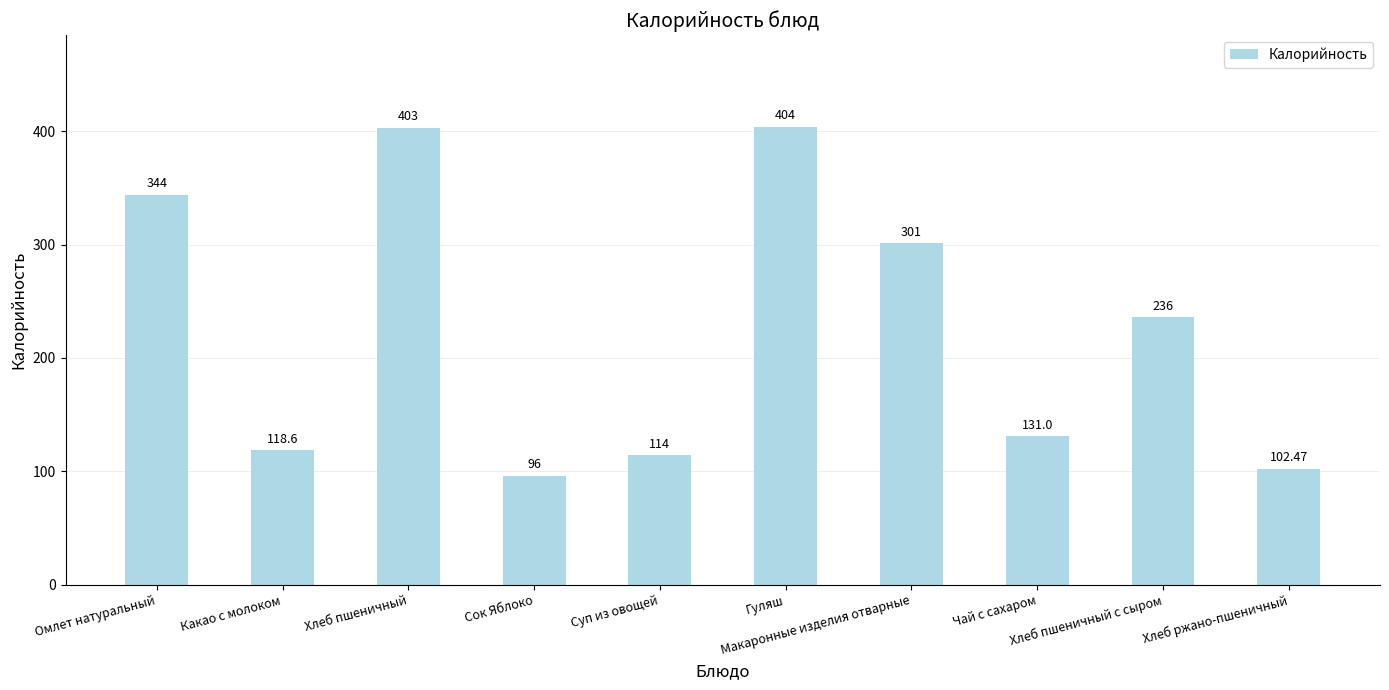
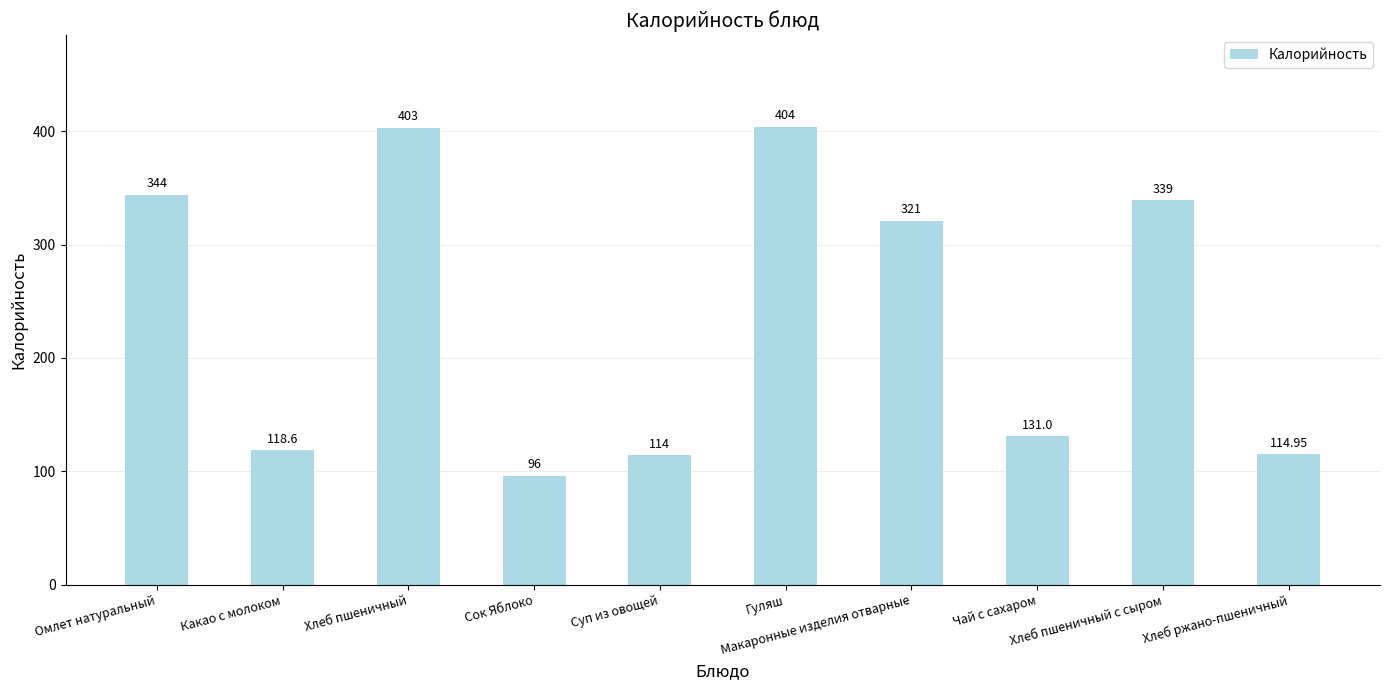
Макаронные изделия отварные: 301 -> 321
Хлеб пшеничный с сыром: 236 -> 339
Хлеб ржано-пшеничный: 102.47 -> 114.95
